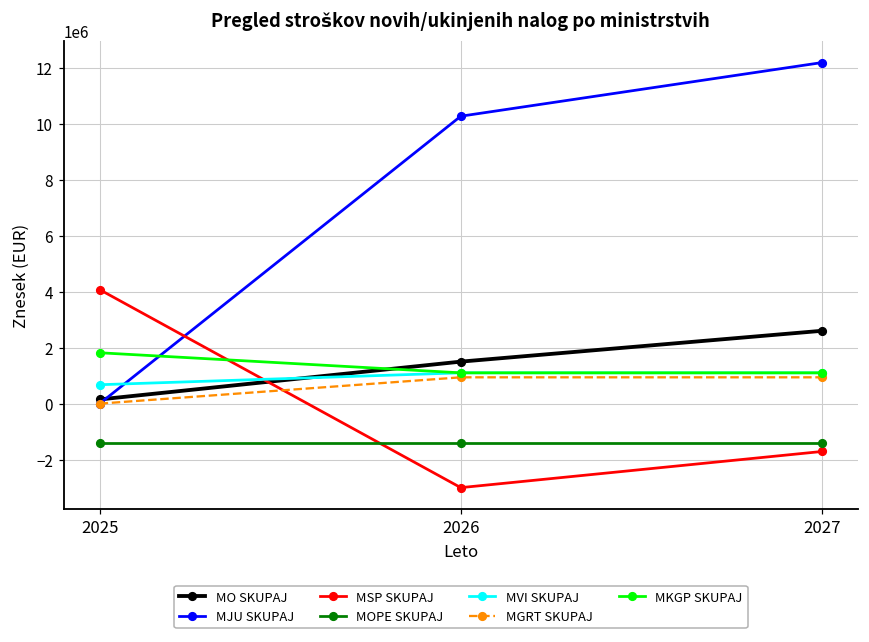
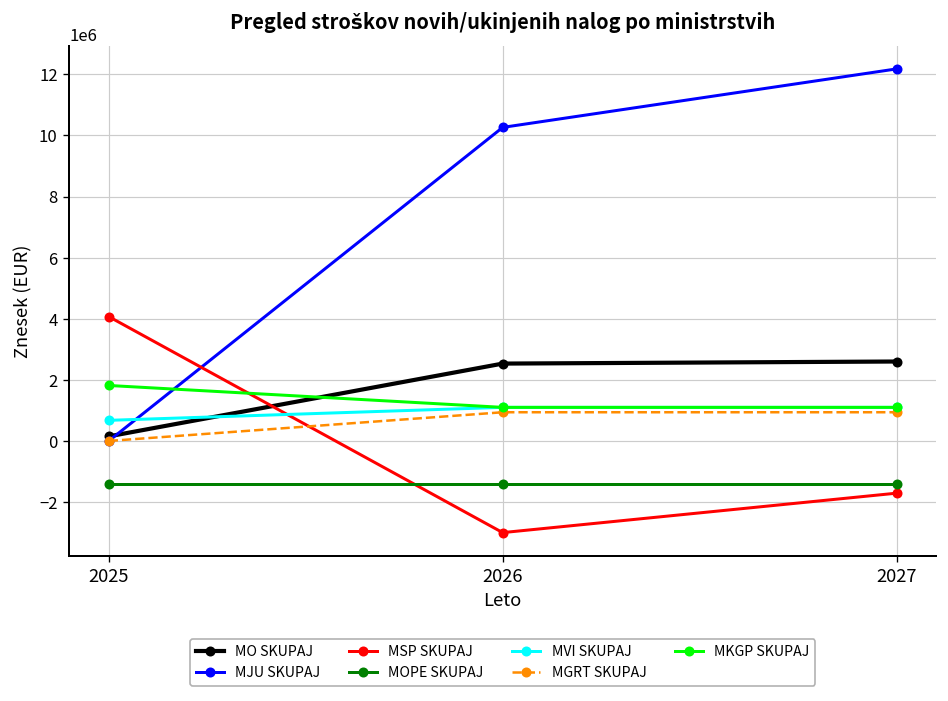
MO SKUPAJ, 2026: 1500000 -> 2500000
